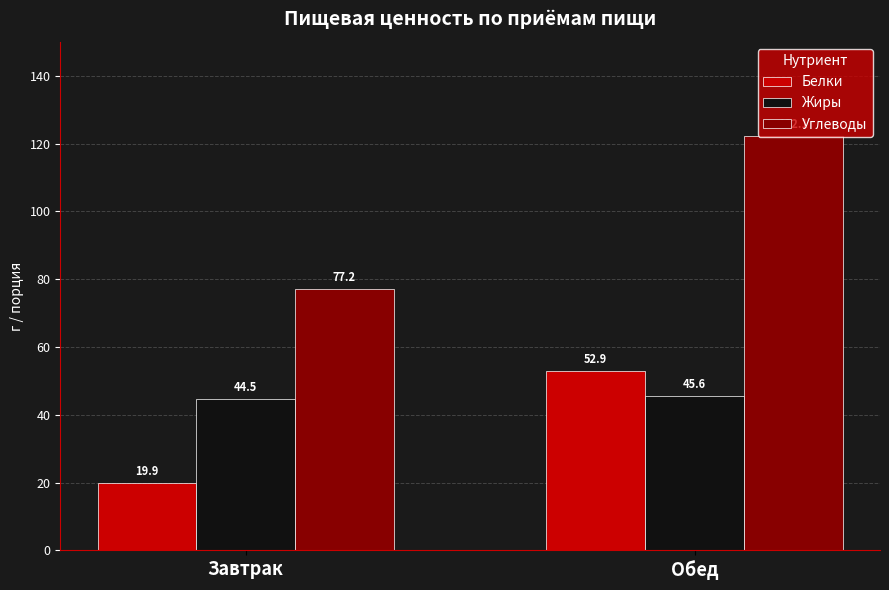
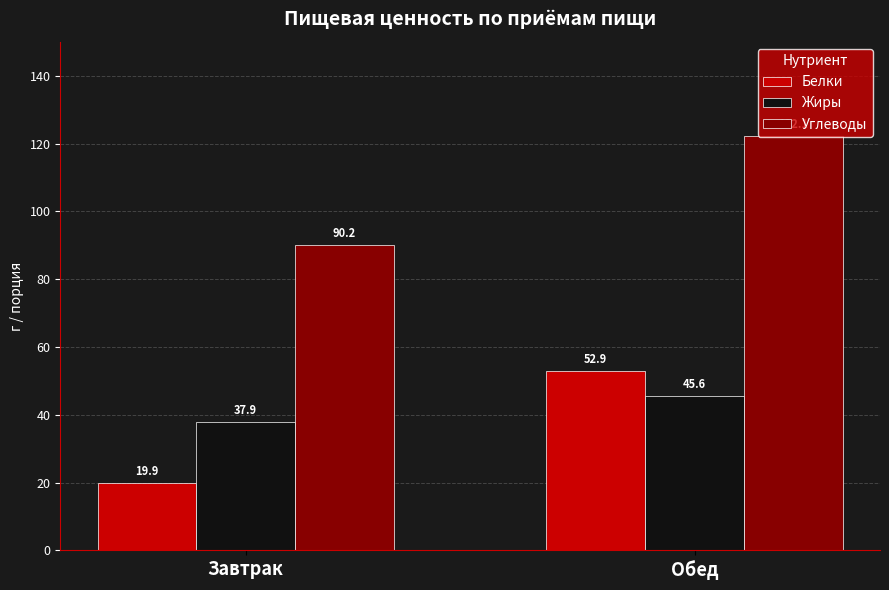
Жиры, Завтрак: 44.5 -> 37.9
Углеводы, Завтрак: 77.2 -> 90.2
